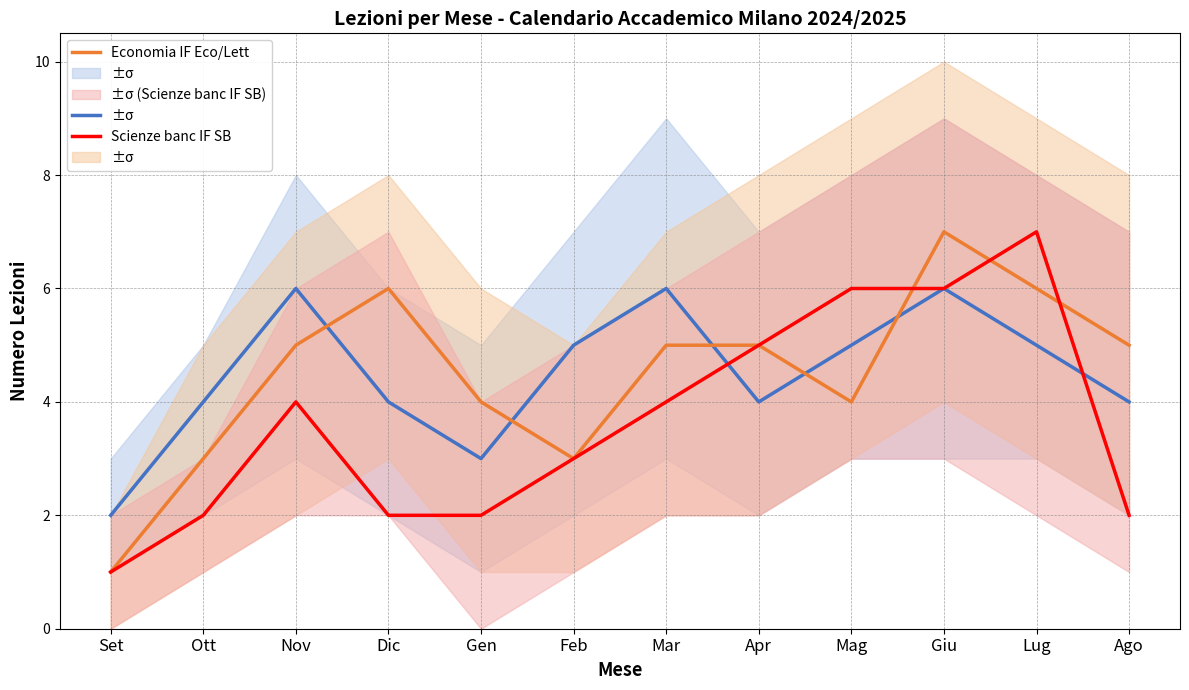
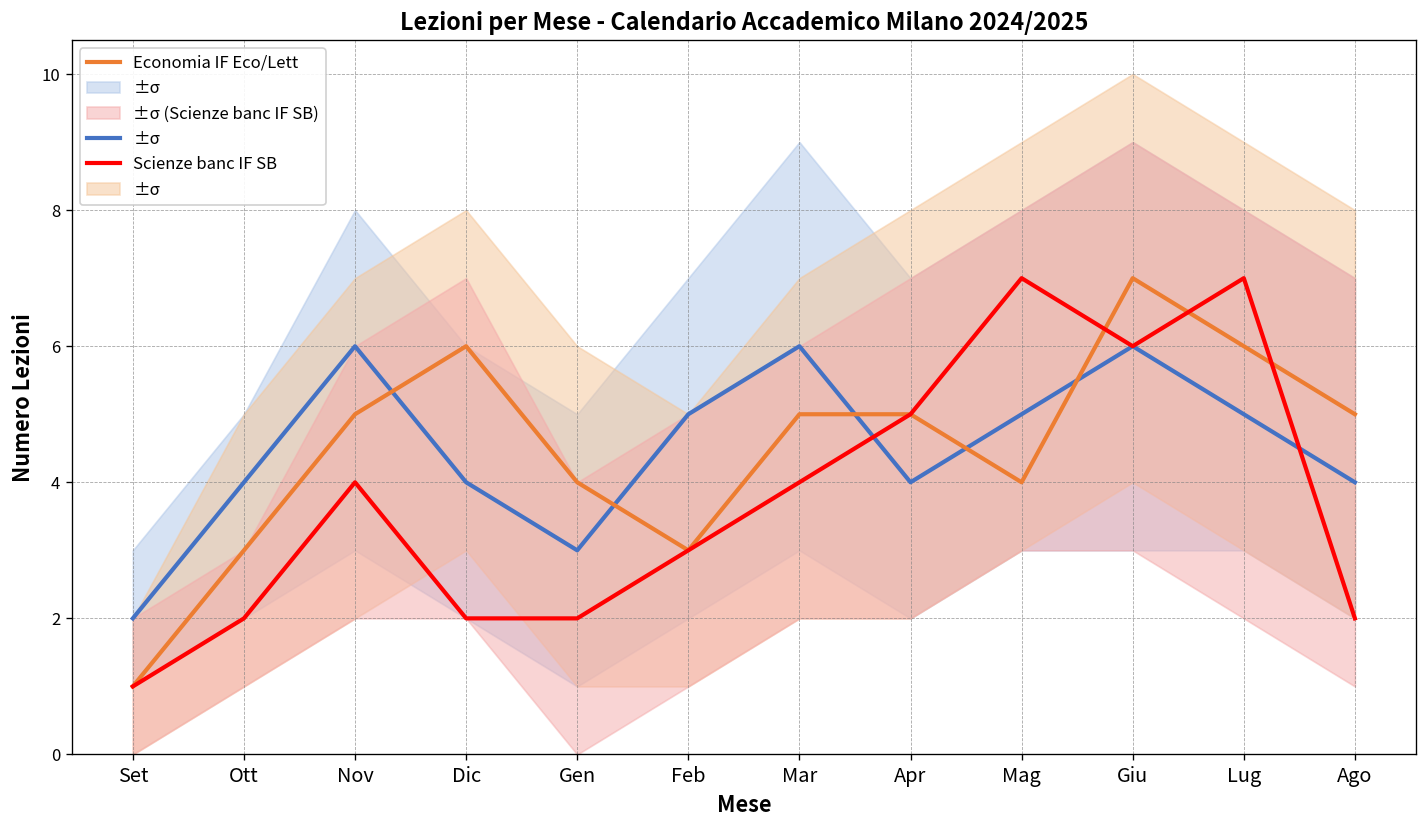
Scienze banc IF SB, Mag: 6 -> 7
